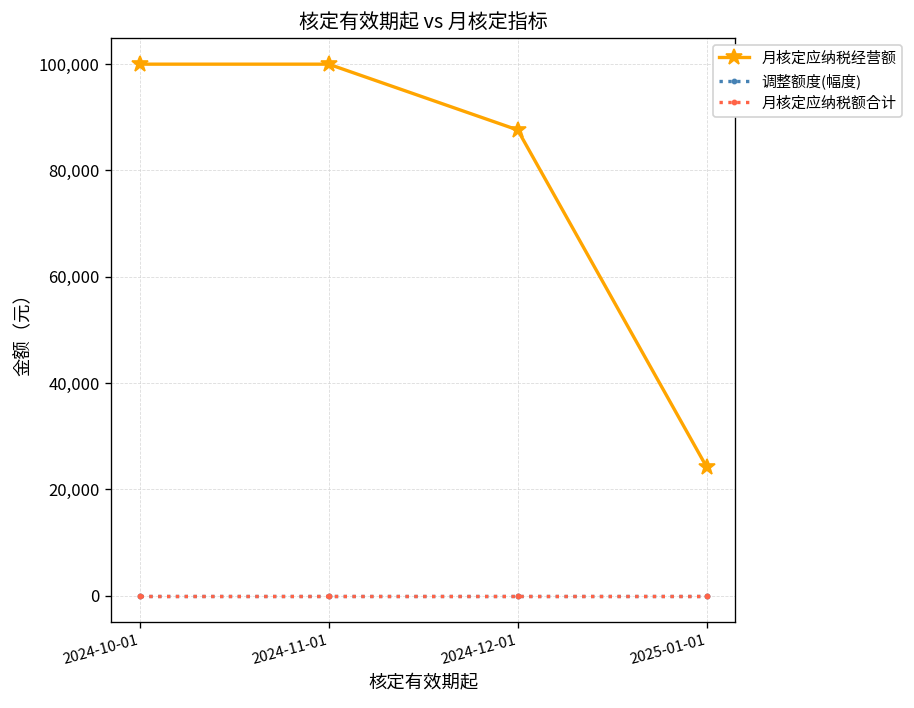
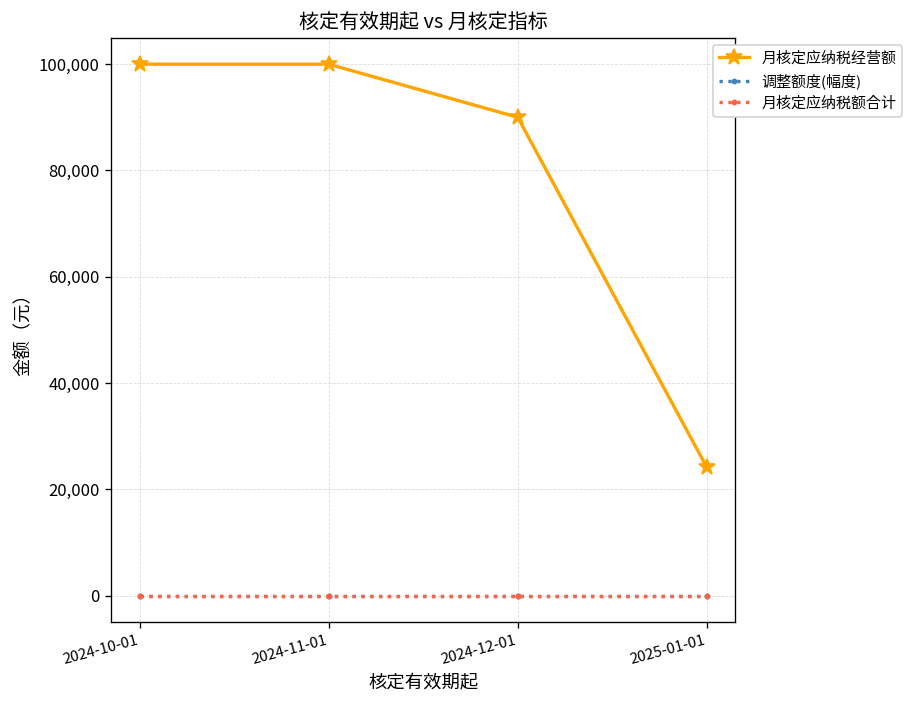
月核定应纳税经营额, 2024-12-01: 88,000 -> 90,000
